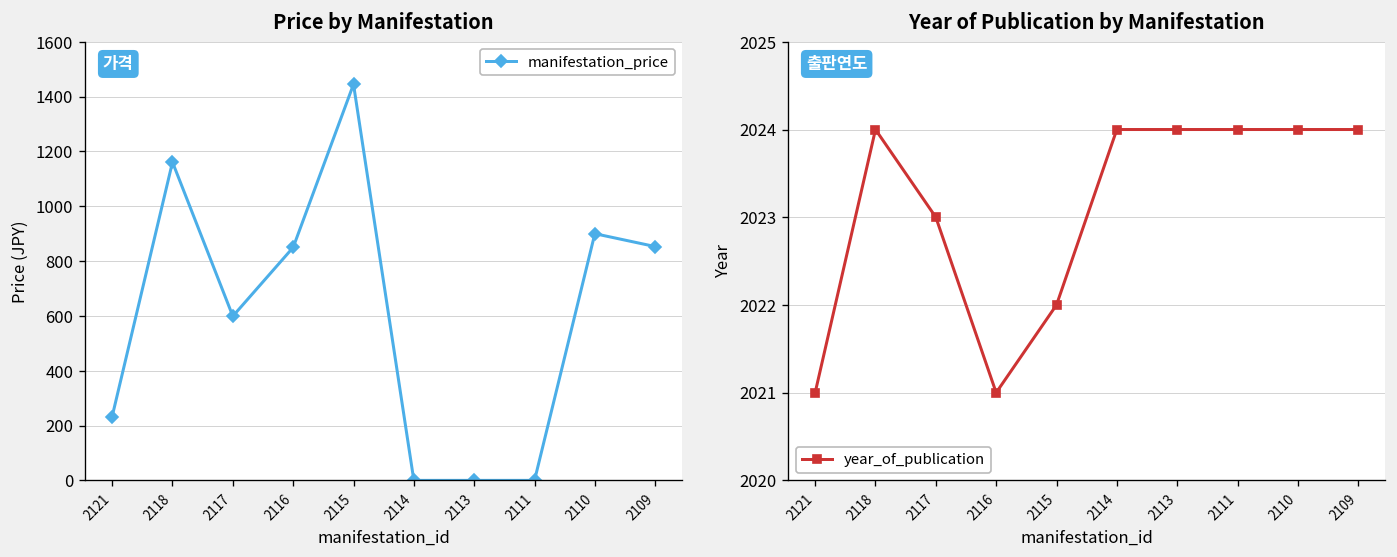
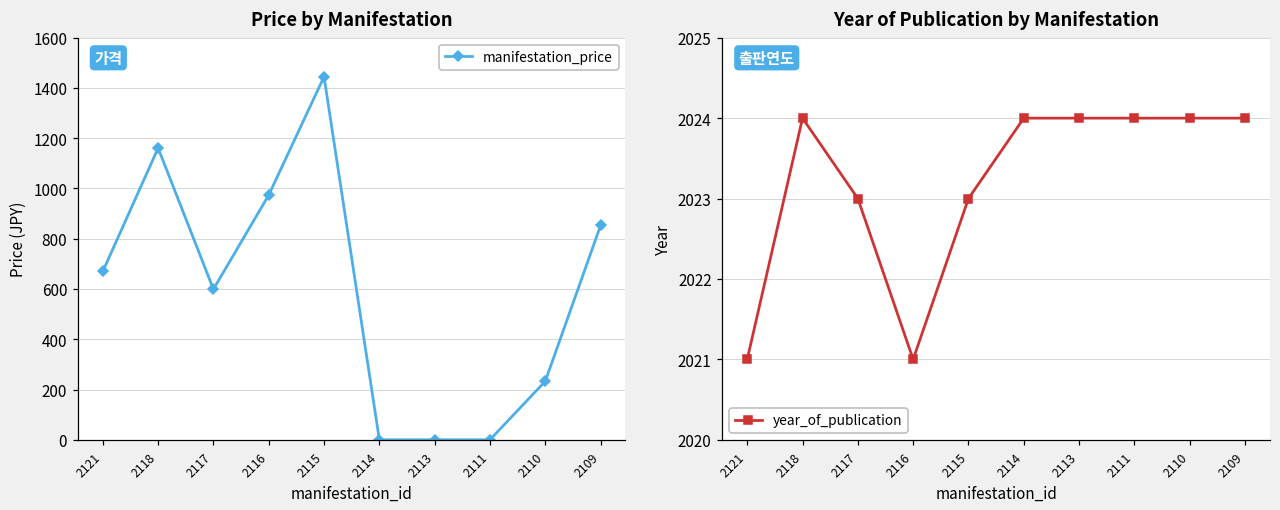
Price by Manifestation, 2121: 230 -> 670
Price by Manifestation, 2116: 850 -> 970
Price by Manifestation, 2110: 900 -> 230
Year of Publication by Manifestation, 2115: 2022 -> 2023
